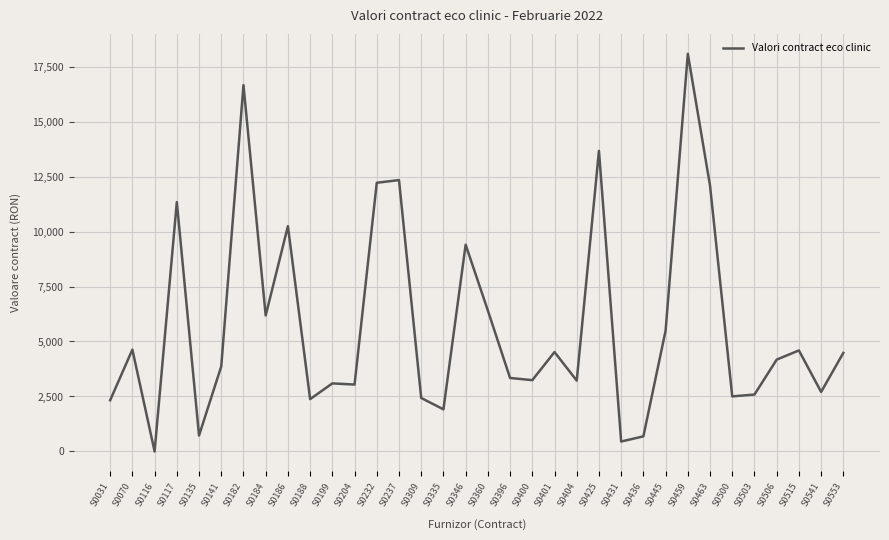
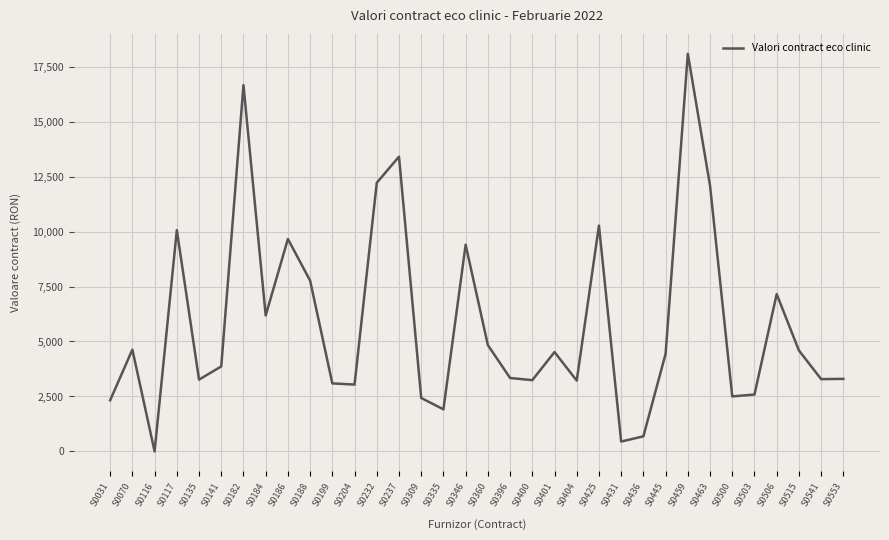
S0117: 11,300 -> 10,100
S0135: 700 -> 3,300
S0186: 10,200 -> 9,700
S0188: 2,400 -> 7,800
S0237: 12,300 -> 13,400
S0360: 6,400 -> 4,800
S0425: 13,700 -> 10,300
S0445: 5,500 -> 4,400
S0506: 4,200 -> 7,200
S0541: 2,700 -> 3,300
S0553: 4,500 -> 3,300
